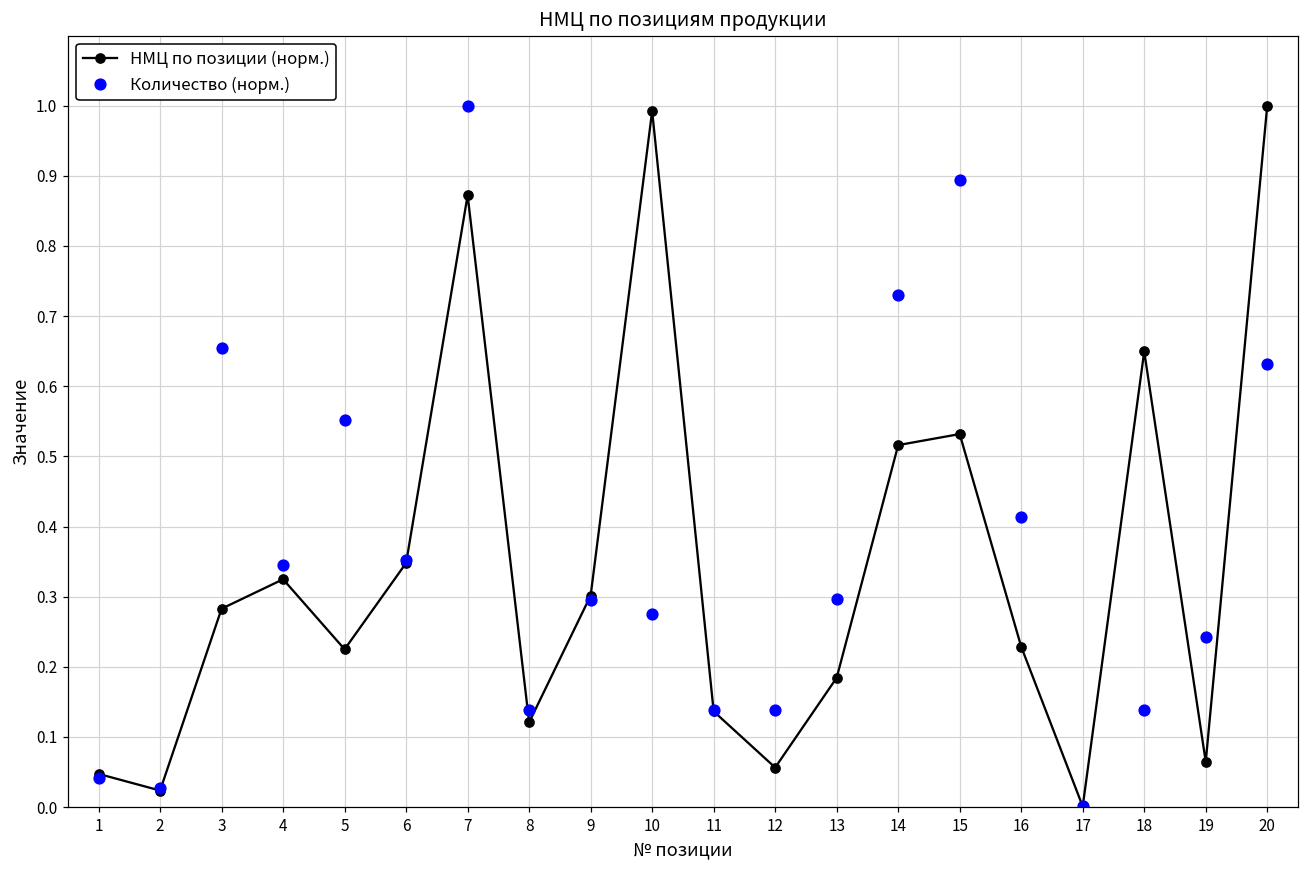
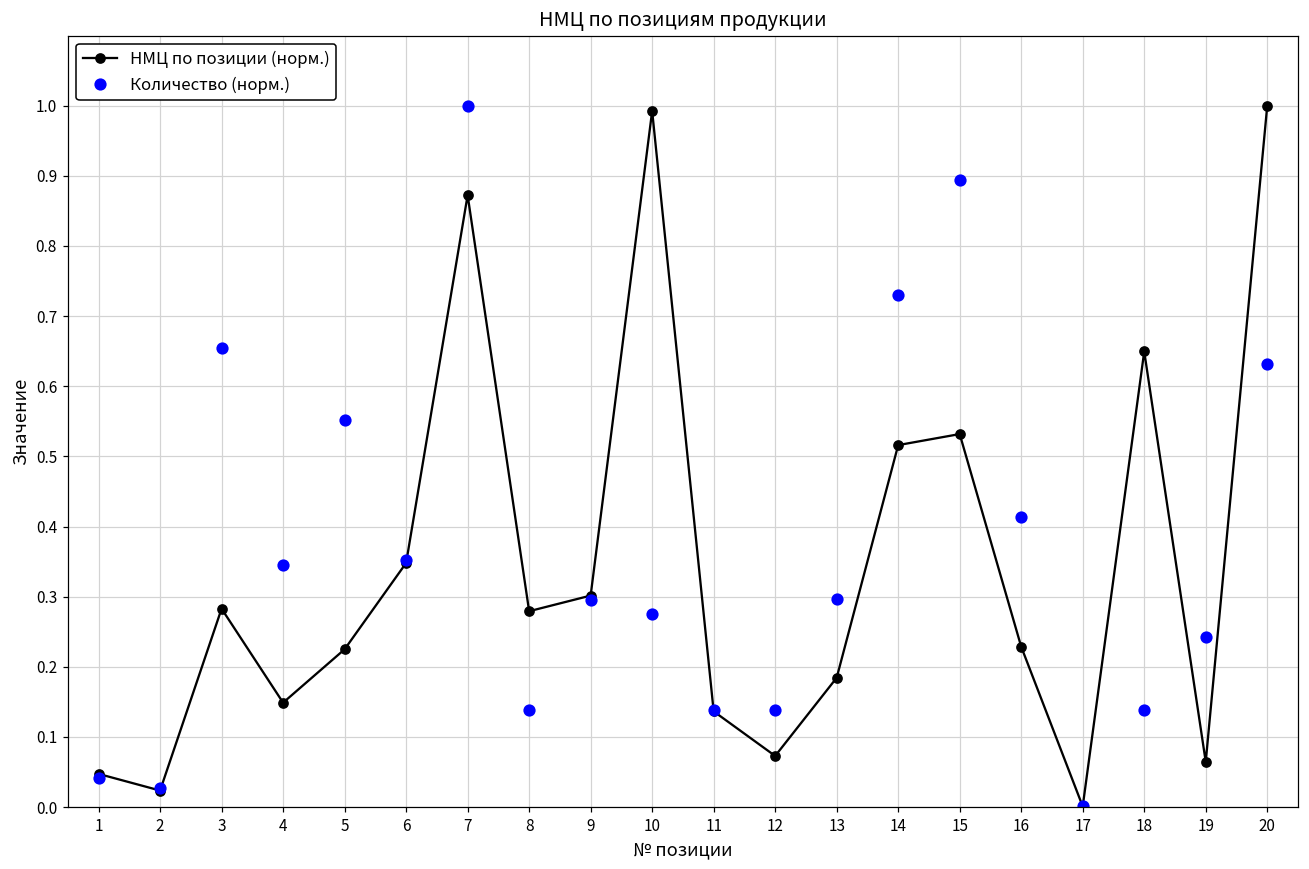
НМЦ по позиции (норм.), 4: 0.32 -> 0.15
НМЦ по позиции (норм.), 8: 0.12 -> 0.28
НМЦ по позиции (норм.), 12: 0.06 -> 0.07
